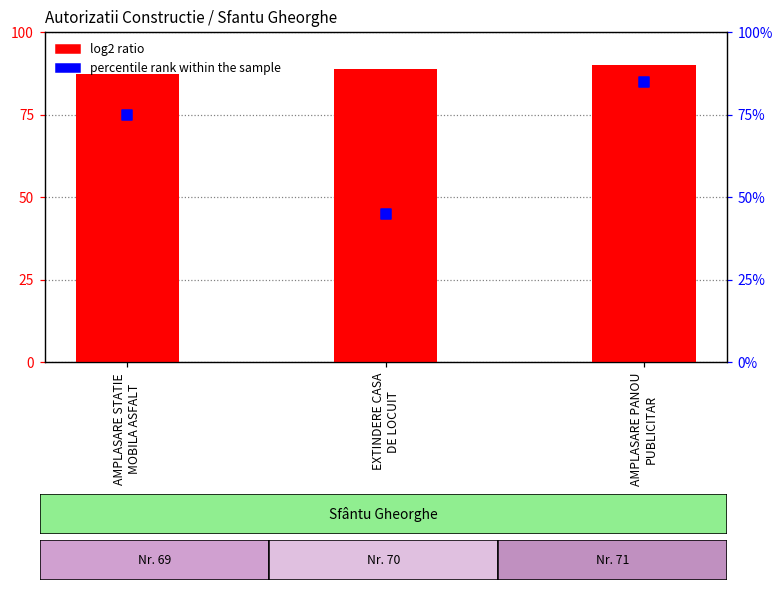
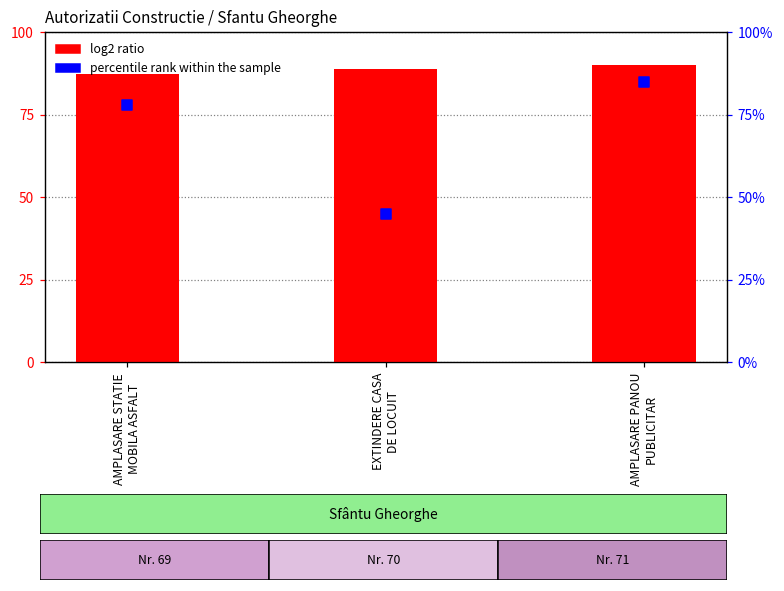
percentile rank within the sample, AMPLASARE STATIE MOBILA ASFALT: 75% -> 78%
